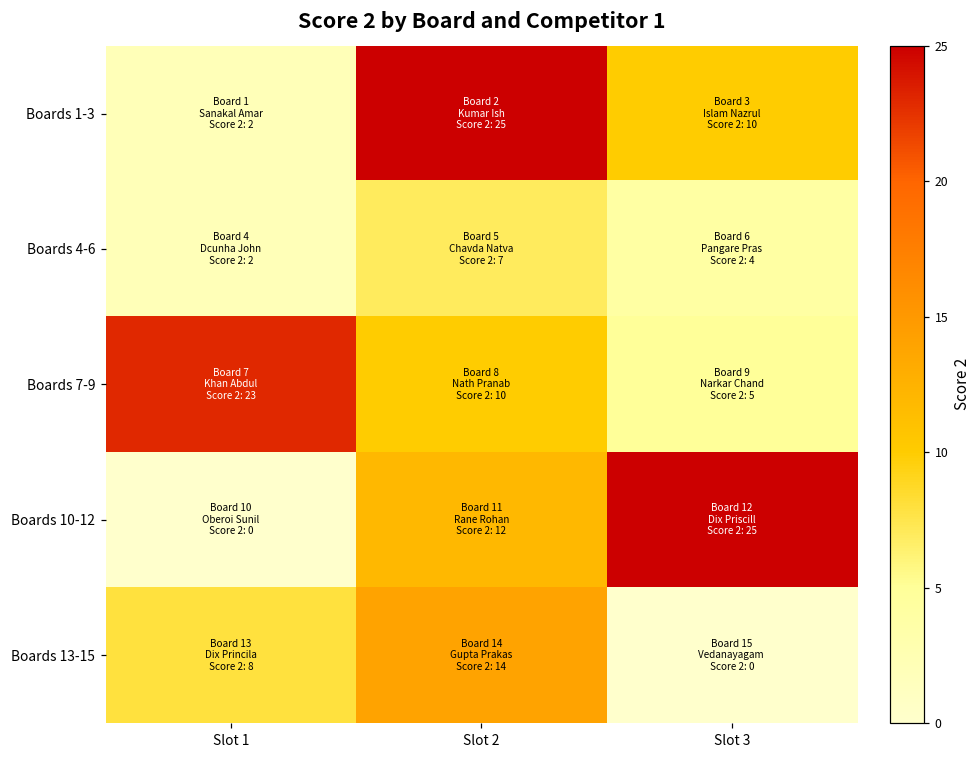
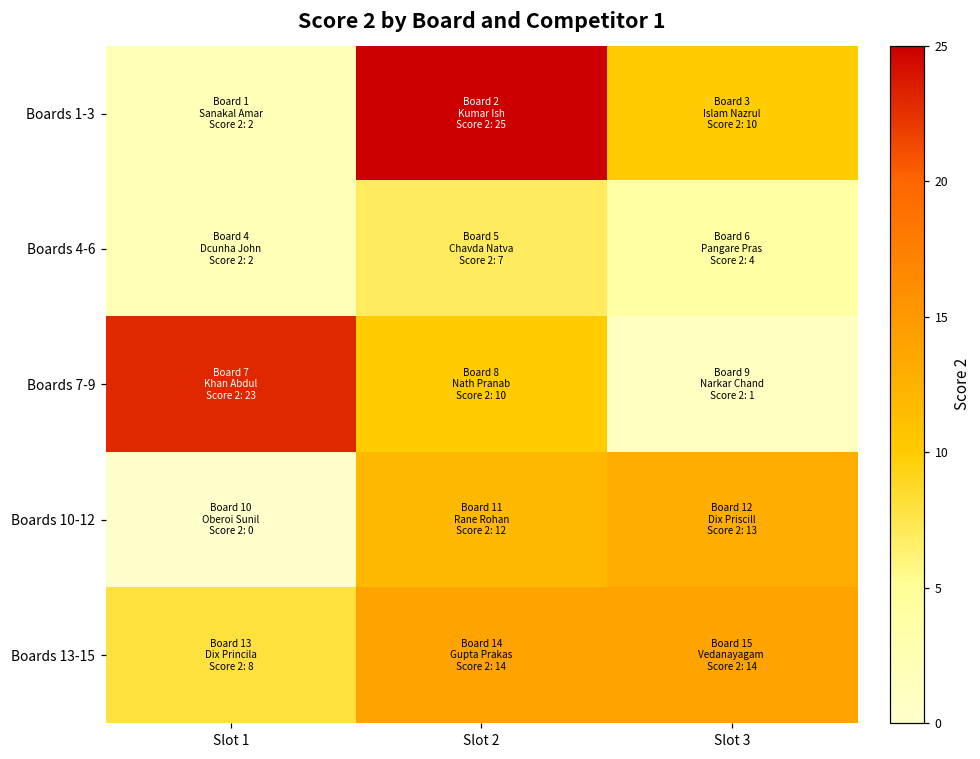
Boards 7-9, Slot 3: 5 -> 1
Boards 10-12, Slot 3: 25 -> 13
Boards 13-15, Slot 3: 0 -> 14
